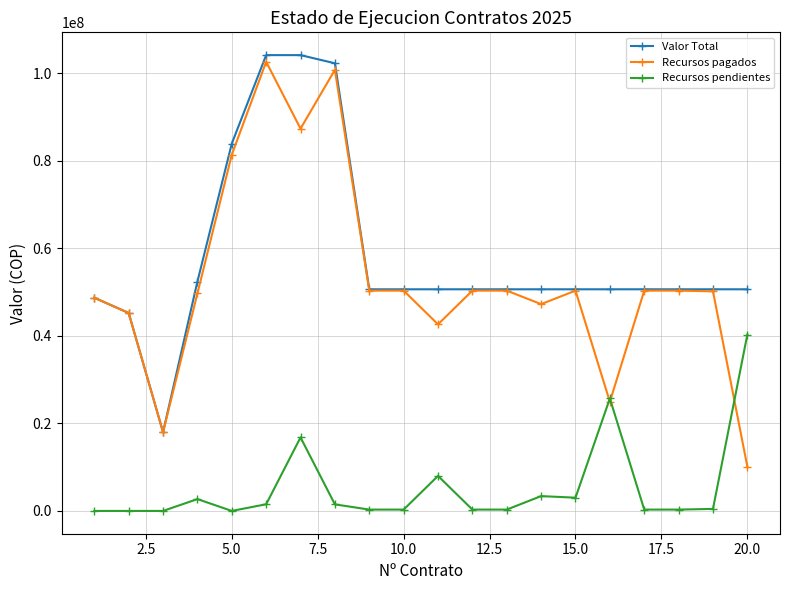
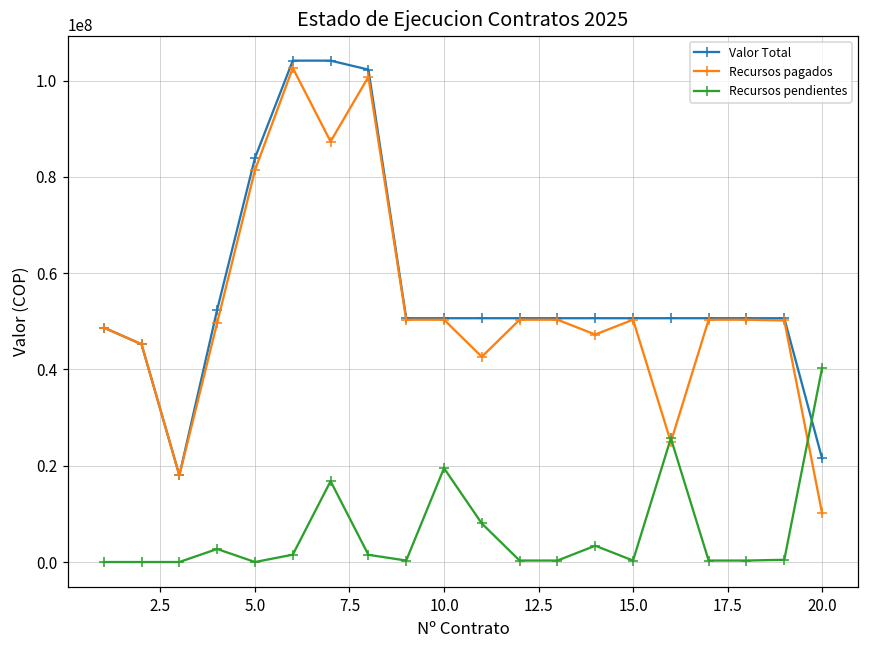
Recursos pendientes, 10.0: 0 -> 20000000
Recursos pendientes, 15.0: 3000000 -> 0
Valor Total, 20.0: 51000000 -> 22000000
